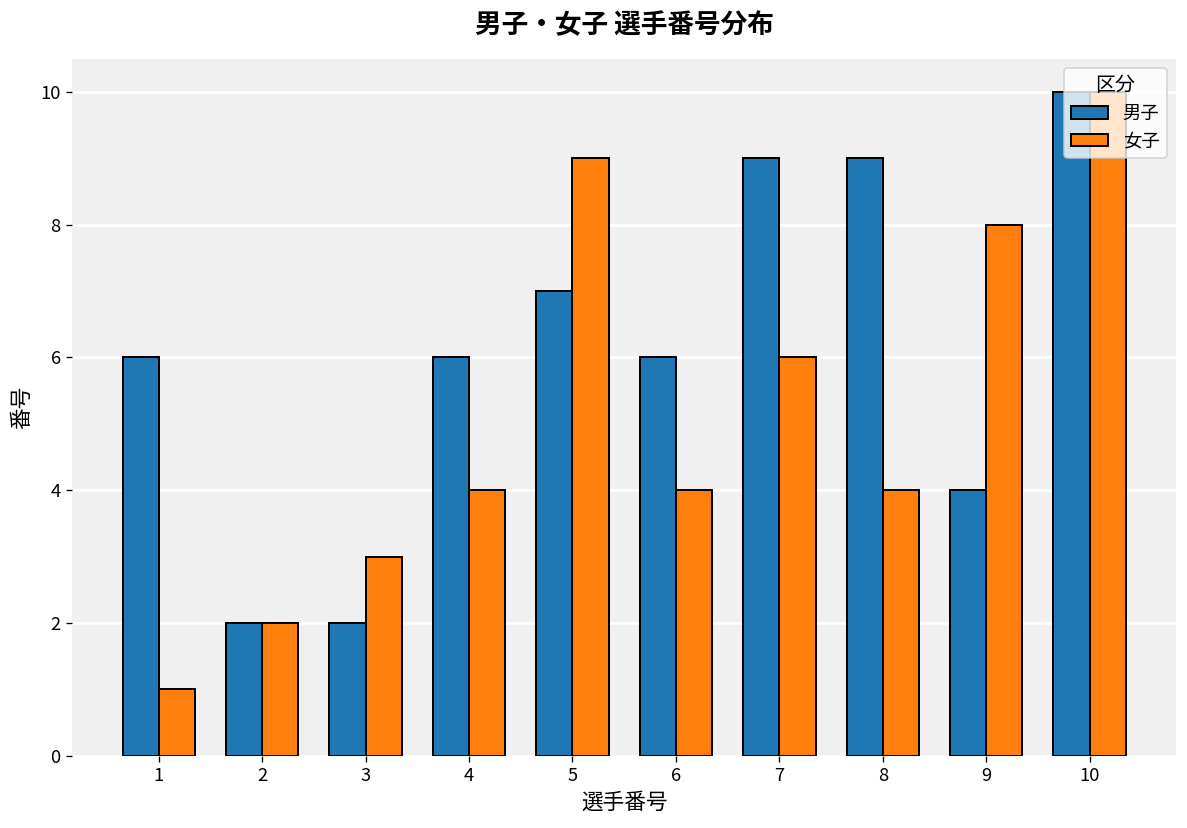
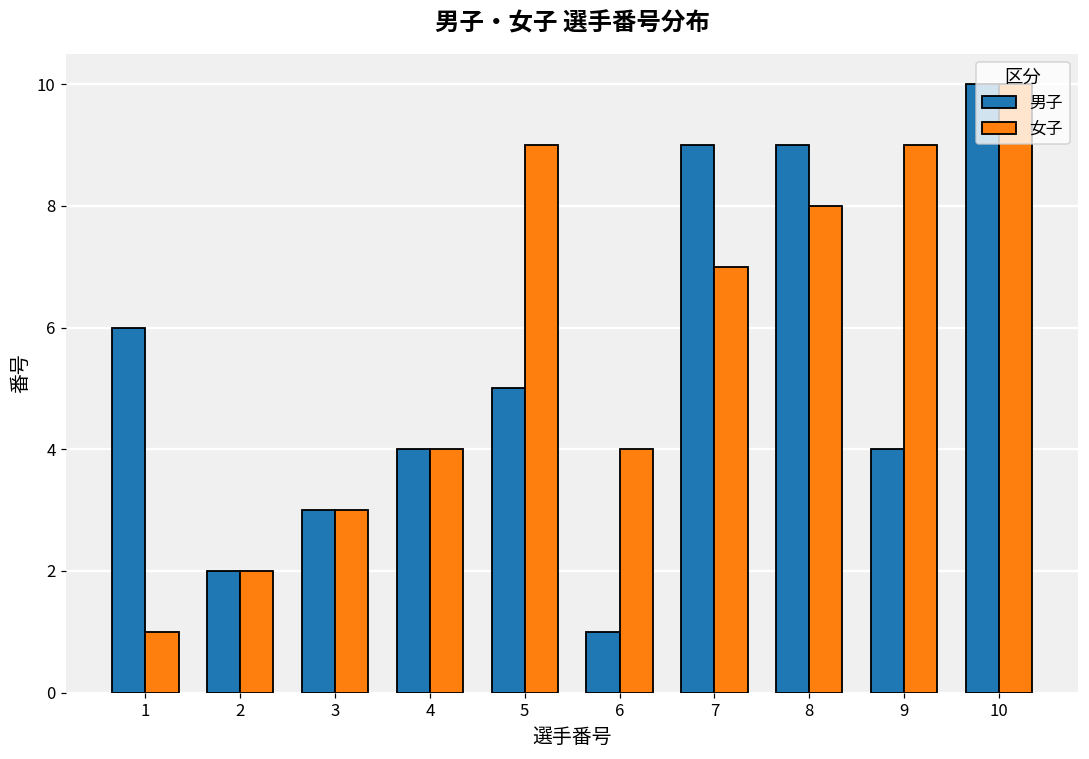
男子, 3: 2 -> 3
男子, 4: 6 -> 4
男子, 5: 7 -> 5
男子, 6: 6 -> 1
女子, 7: 6 -> 7
女子, 8: 4 -> 8
女子, 9: 8 -> 9
